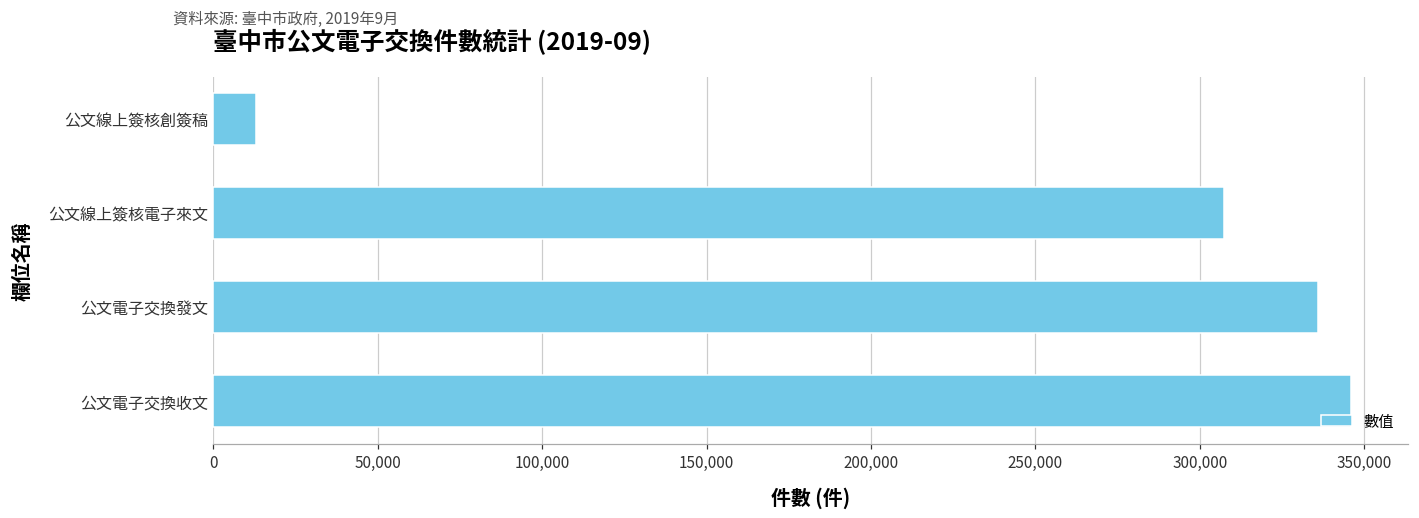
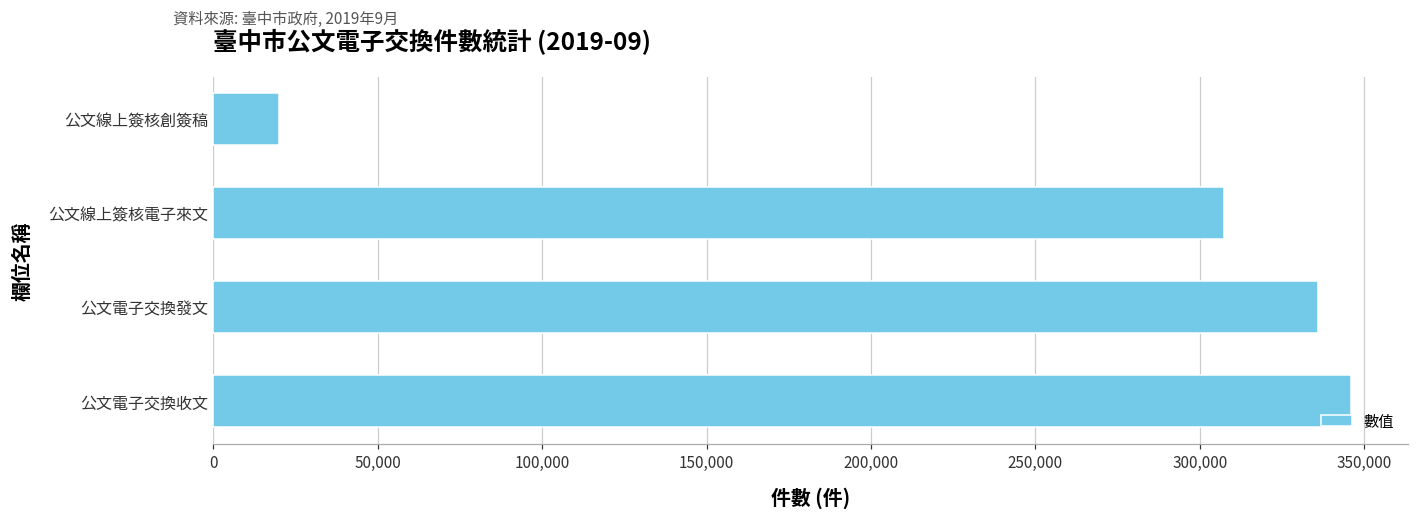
公文線上簽核創簽稿: 13,000 -> 20,000
